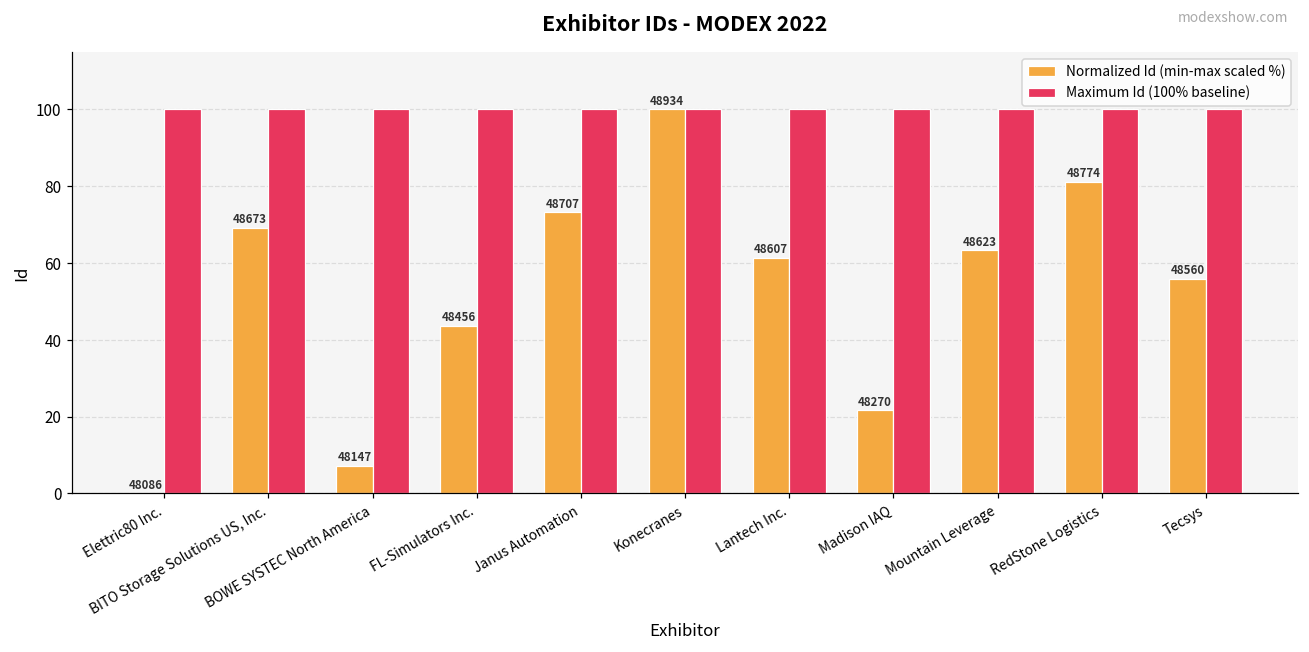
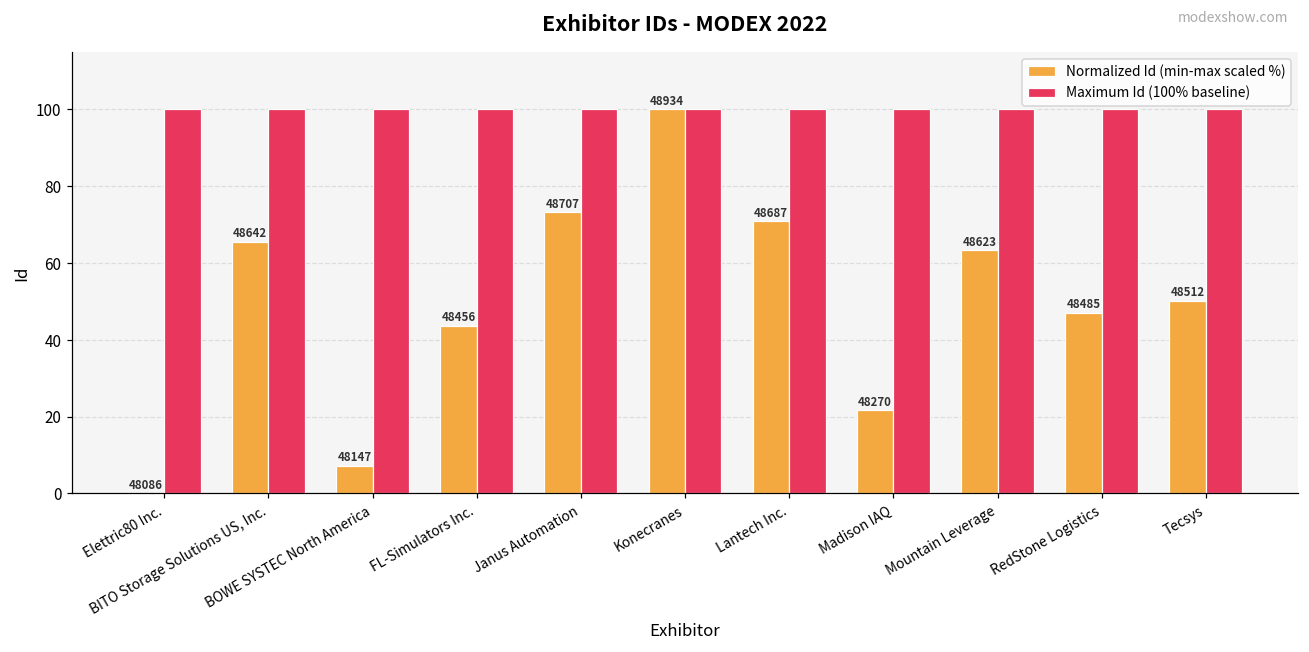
Normalized Id (min-max scaled %), BITO Storage Solutions US, Inc.: 48673 -> 48642
Normalized Id (min-max scaled %), Lantech Inc.: 48607 -> 48687
Normalized Id (min-max scaled %), RedStone Logistics: 48774 -> 48485
Normalized Id (min-max scaled %), Tecsys: 48560 -> 48512
